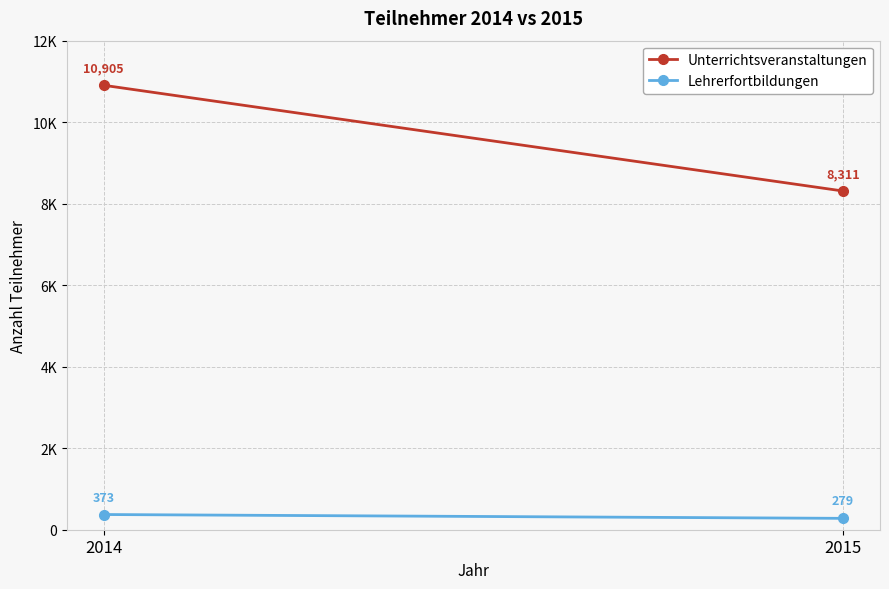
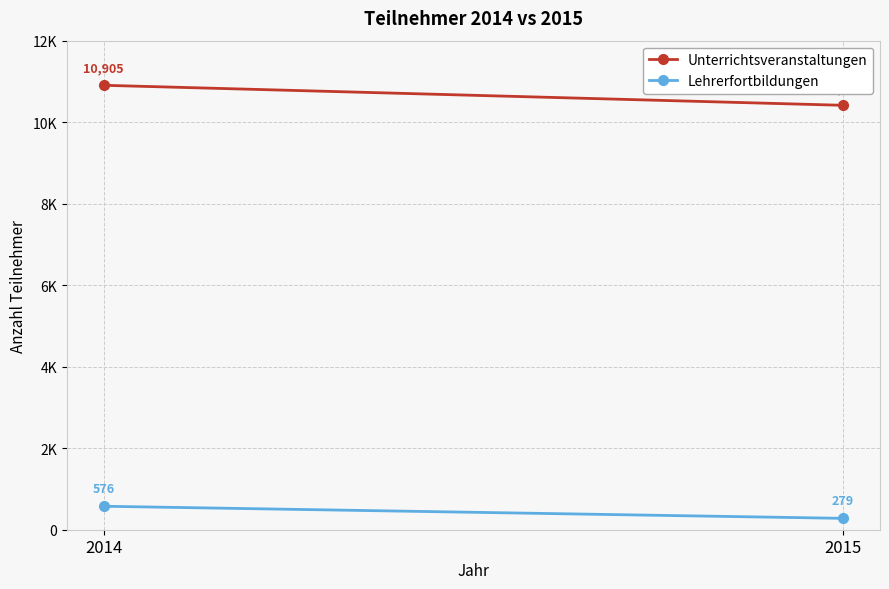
Lehrerfortbildungen, 2014: 373 -> 576
Unterrichtsveranstaltungen, 2015: 8300 -> 10400
